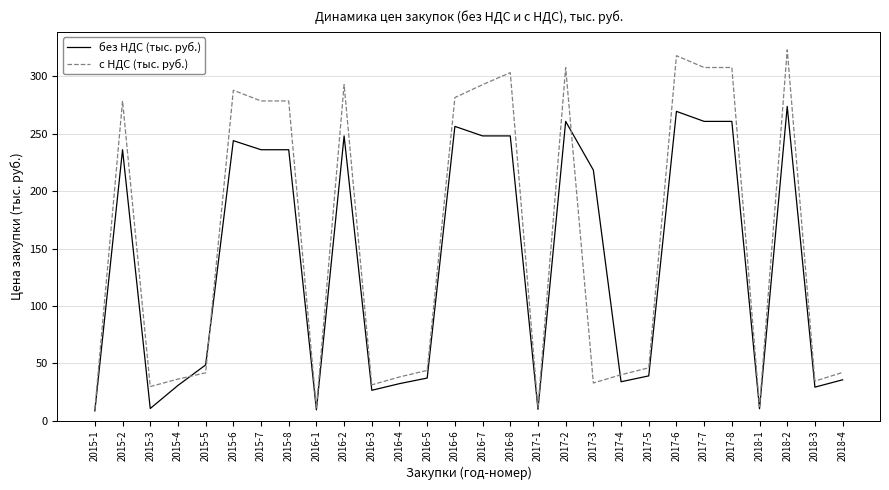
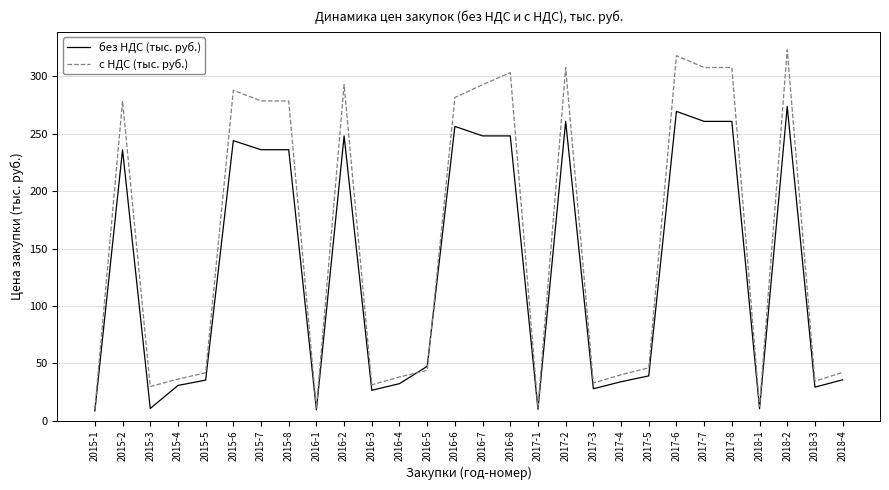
без НДС (тыс. руб.), 2015-5: 49 -> 35
без НДС (тыс. руб.), 2016-5: 37 -> 47
без НДС (тыс. руб.), 2017-3: 218 -> 28
